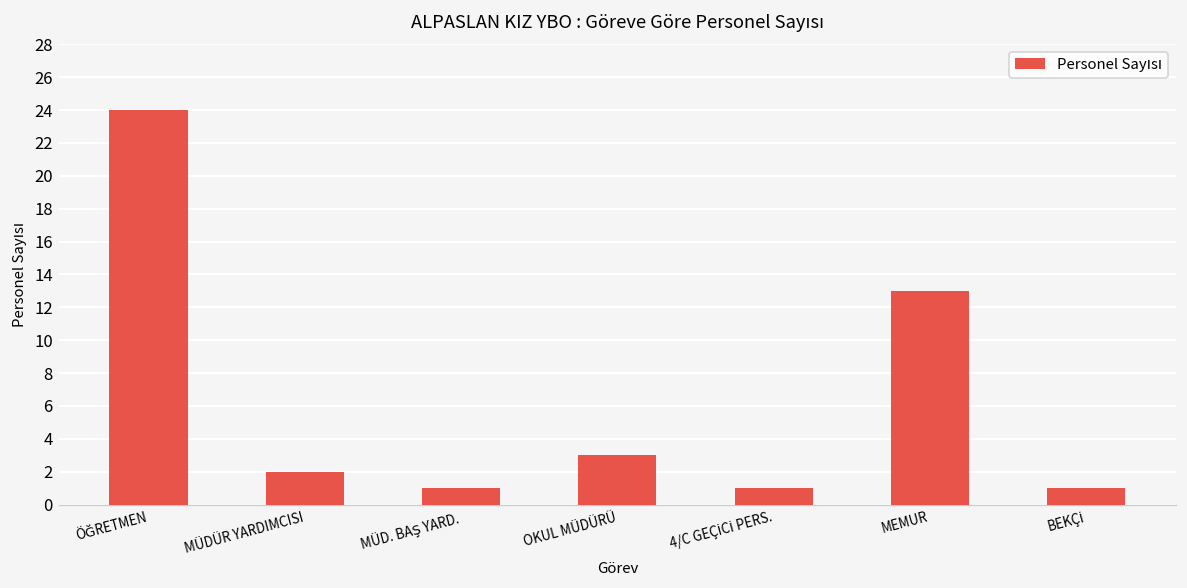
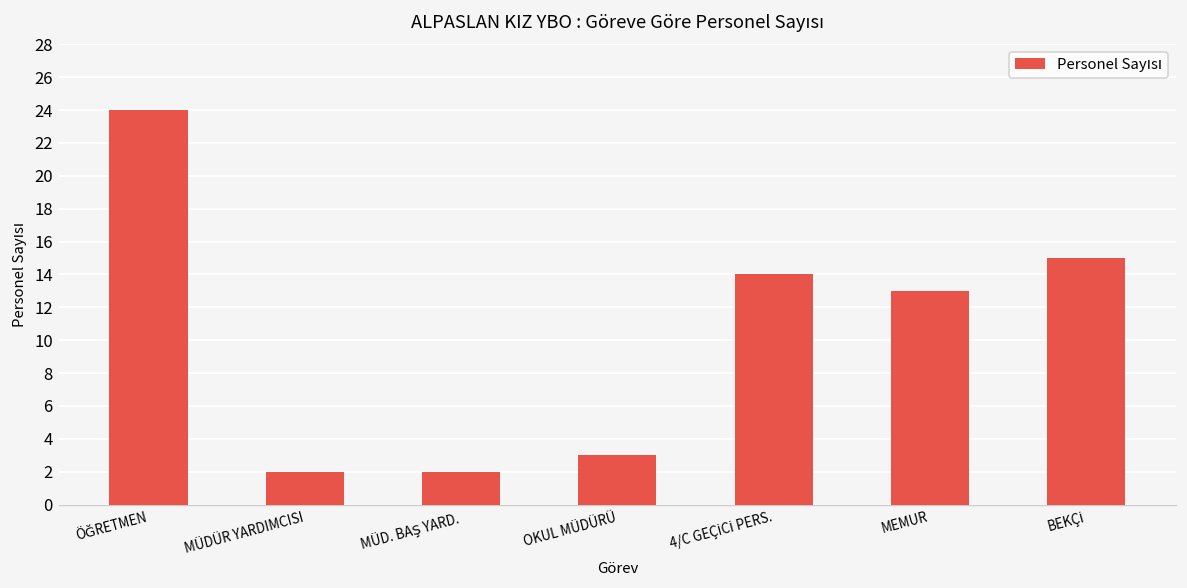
MÜD. BAŞ YARD.: 1 -> 2
4/C GEÇİCİ PERS.: 1 -> 14
BEKÇİ: 1 -> 15
